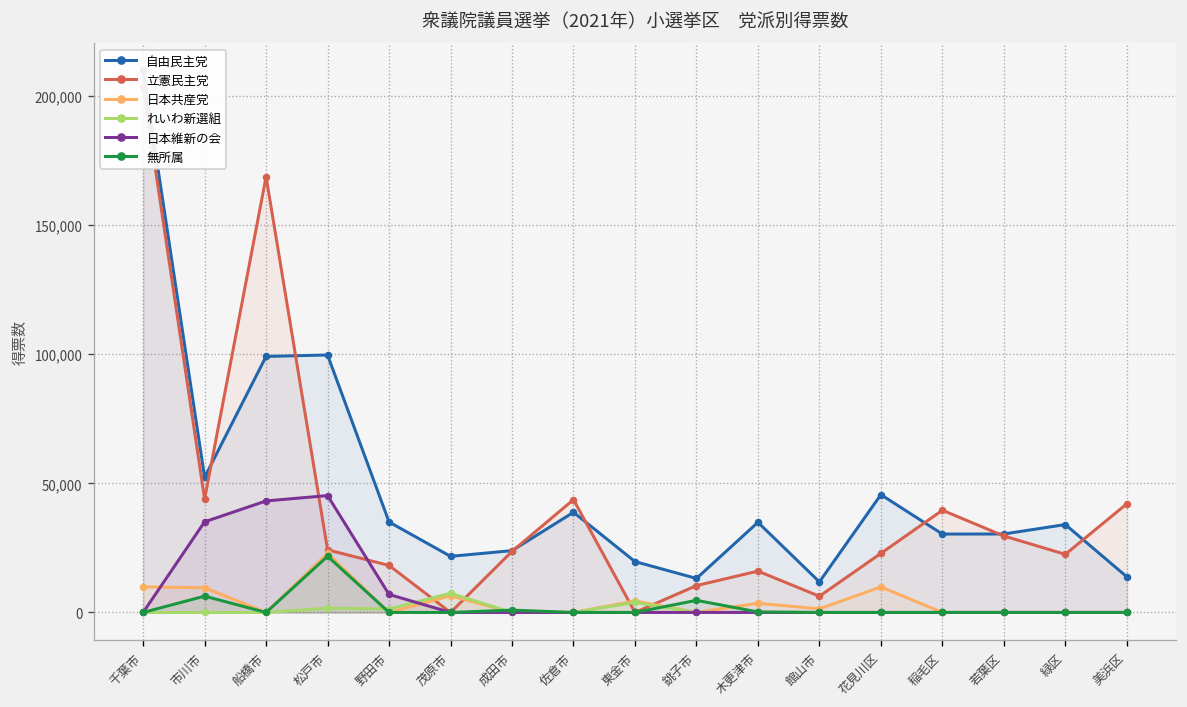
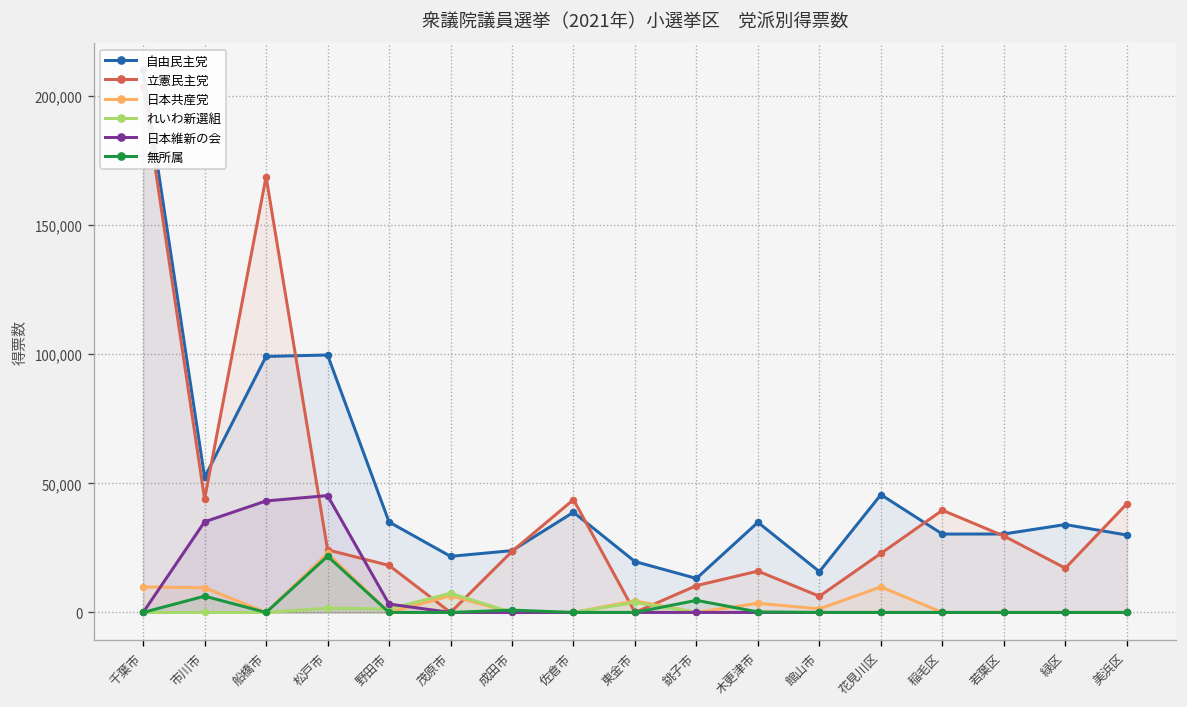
日本維新の会, 野田市: 7,000 -> 3,000
自由民主党, 館山市: 12,000 -> 16,000
立憲民主党, 緑区: 23,000 -> 17,000
自由民主党, 美浜区: 14,000 -> 30,000
